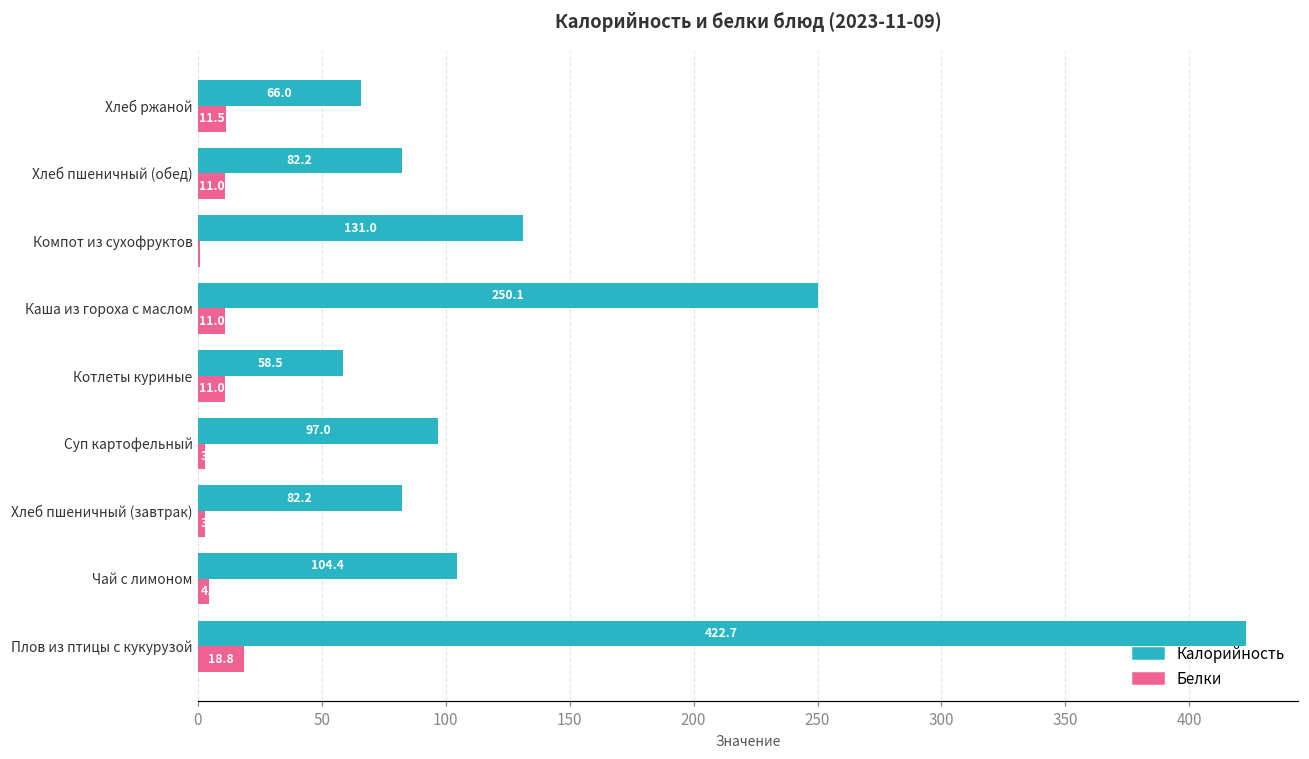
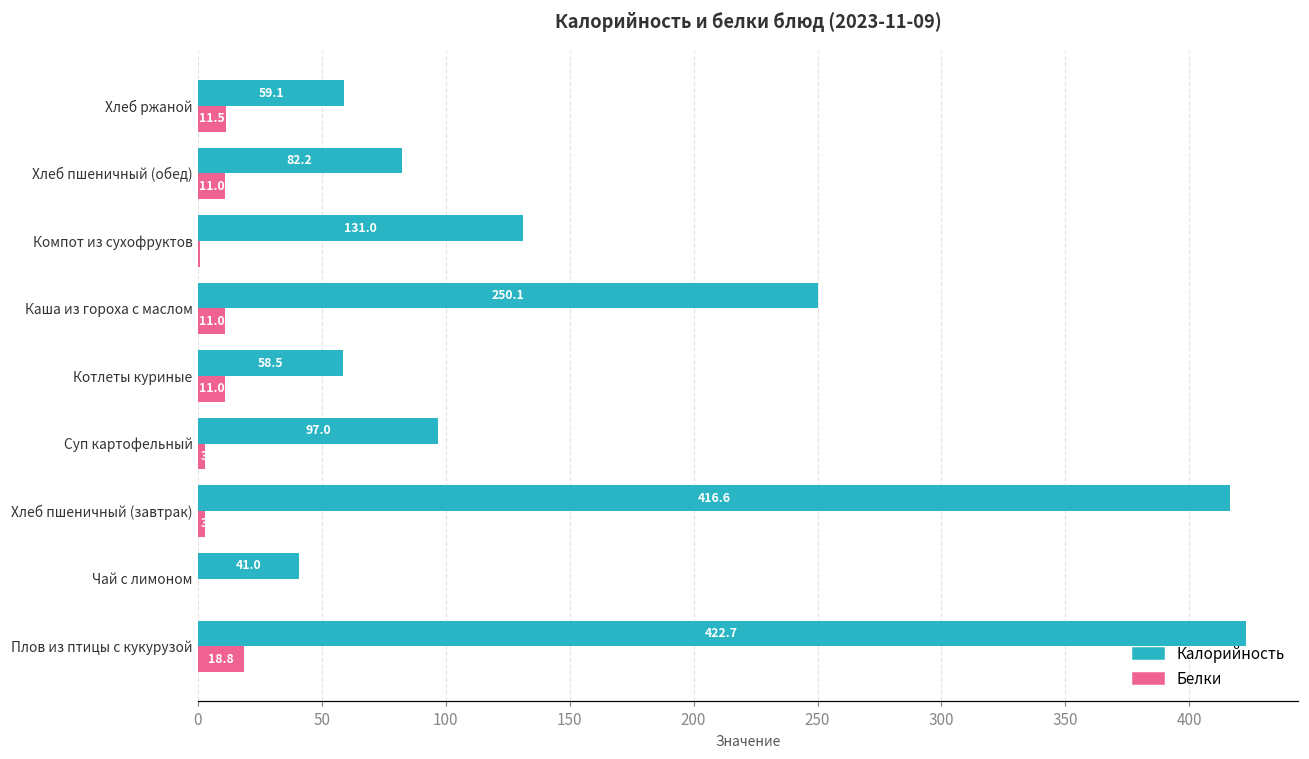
Калорийность, Хлеб ржаной: 66.0 -> 59.1
Калорийность, Хлеб пшеничный (завтрак): 82.2 -> 416.6
Калорийность, Чай с лимоном: 104.4 -> 41.0
Белки, Чай с лимоном: 4 -> 0
